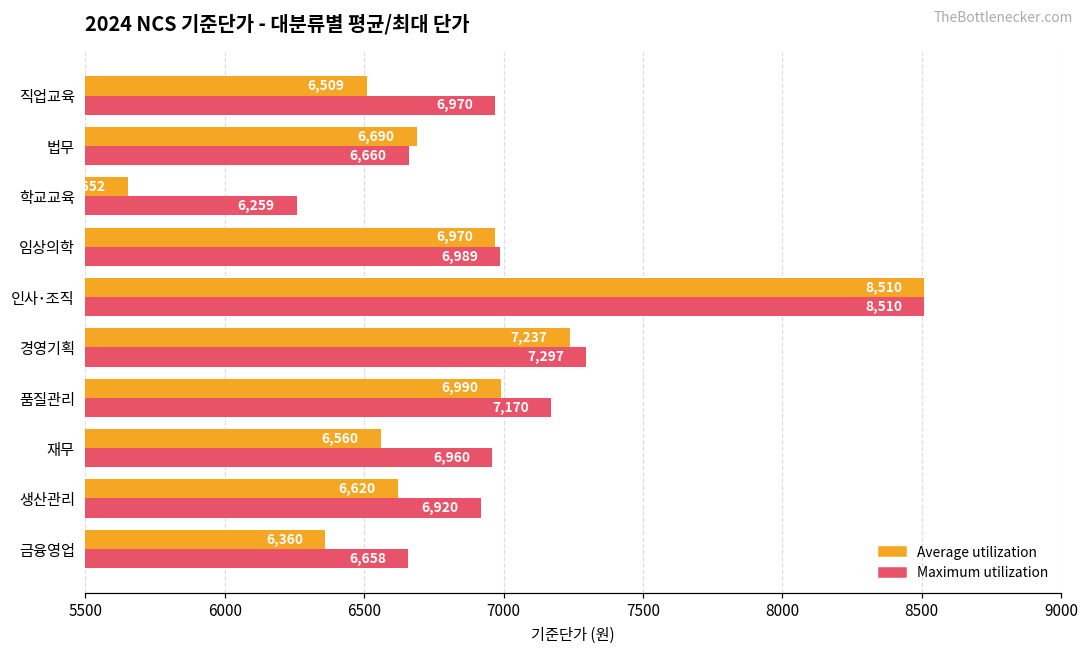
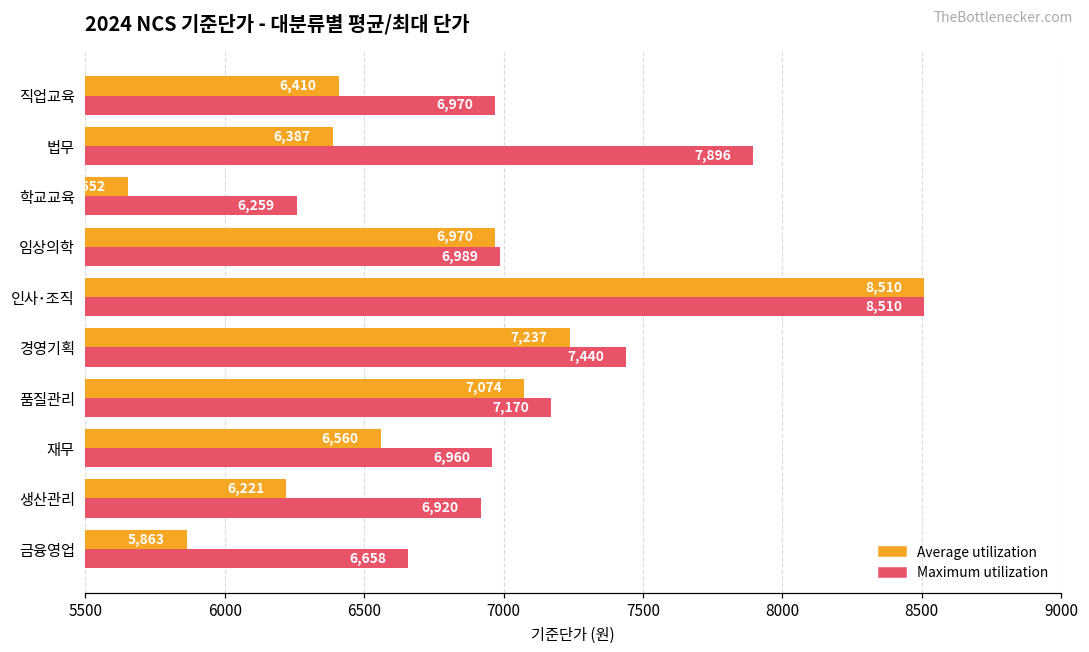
Average utilization, 직업교육: 6,509 -> 6,410
Average utilization, 법무: 6,690 -> 6,387
Maximum utilization, 법무: 6,660 -> 7,896
Maximum utilization, 경영기획: 7,297 -> 7,440
Average utilization, 품질관리: 6,990 -> 7,074
Average utilization, 생산관리: 6,620 -> 6,221
Average utilization, 금융영업: 6,360 -> 5,863
